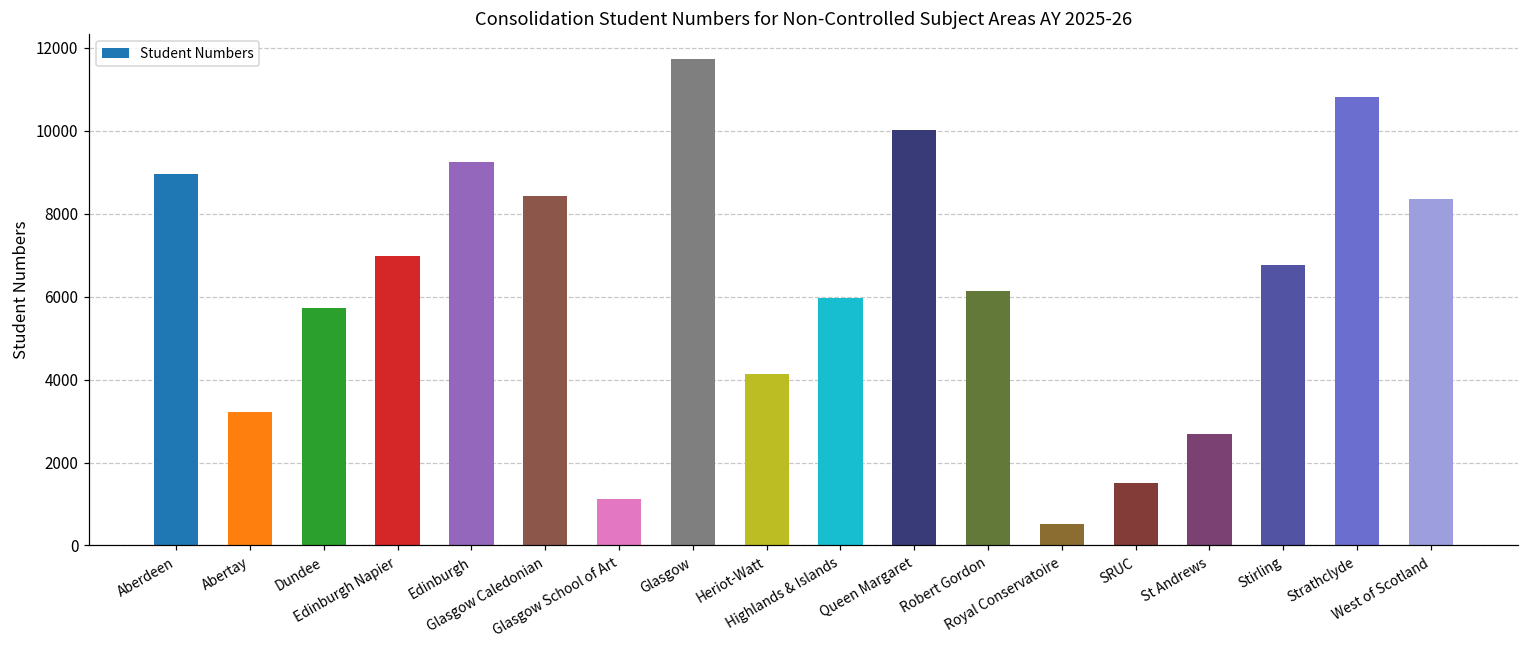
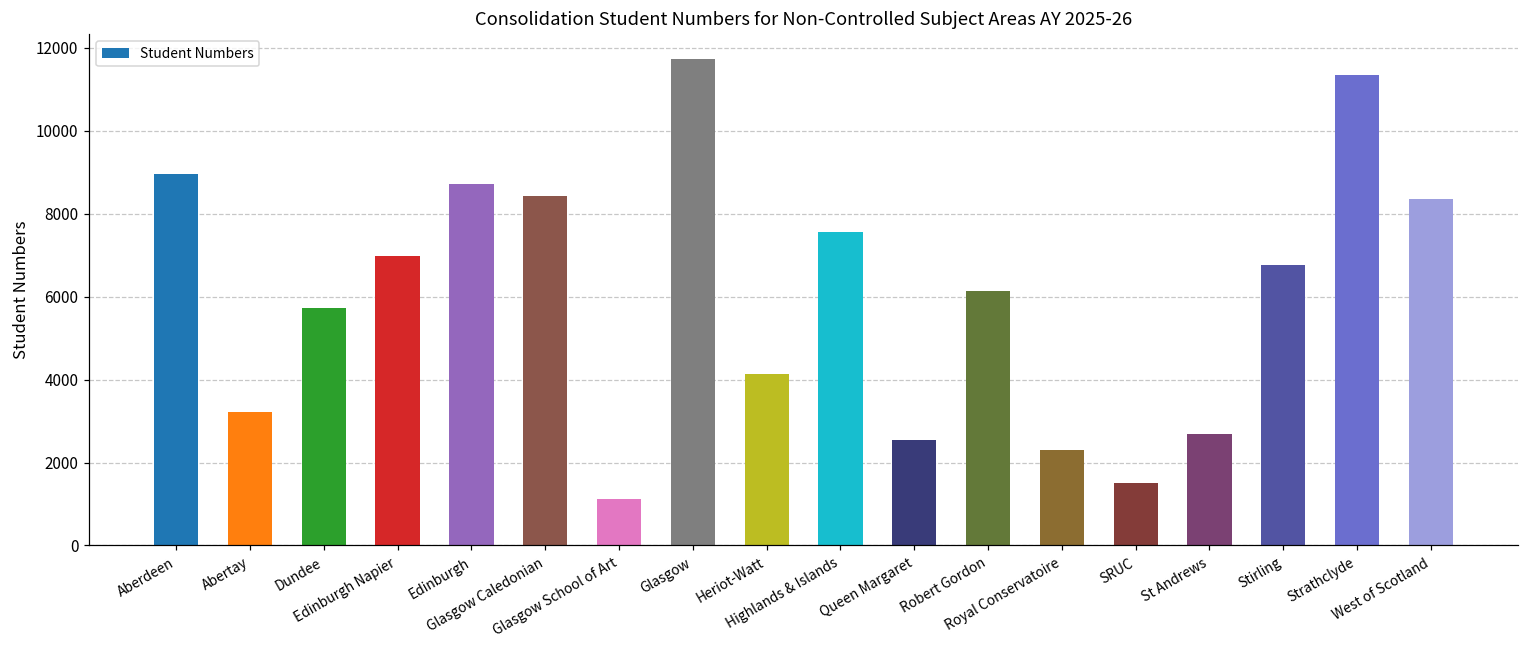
Edinburgh: 9300 -> 8700
Highlands & Islands: 6000 -> 7600
Queen Margaret: 10000 -> 2500
Royal Conservatoire: 500 -> 2300
Strathclyde: 10800 -> 11300
